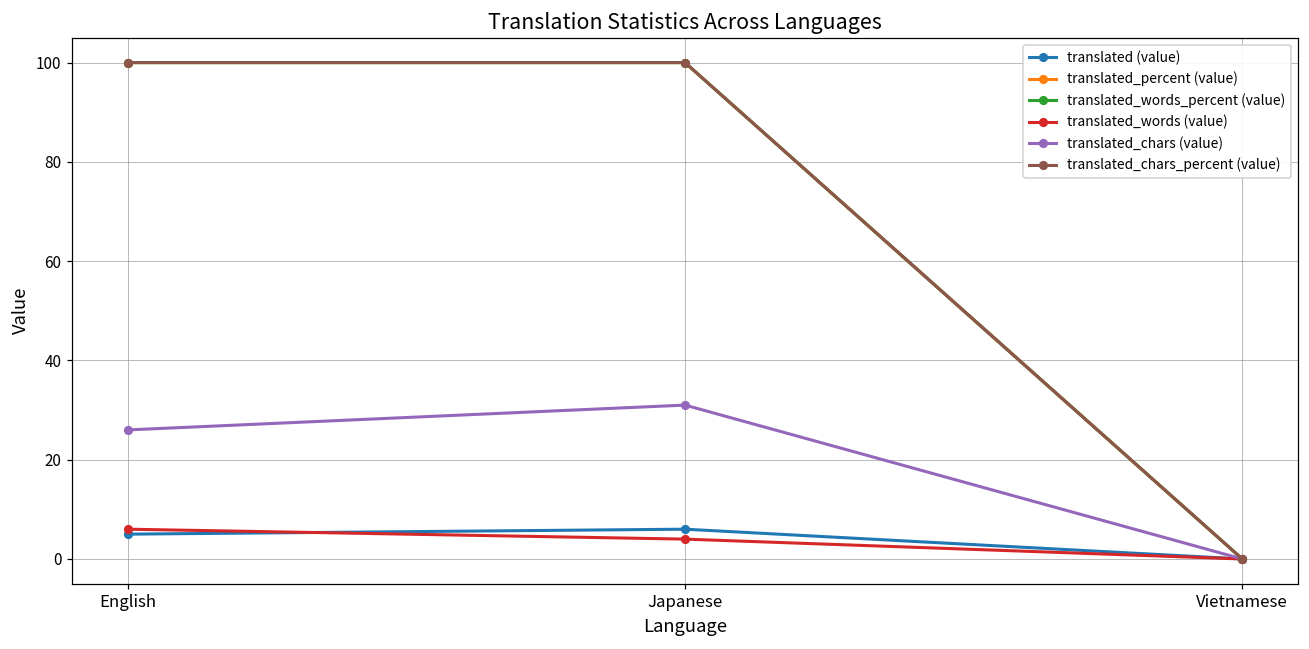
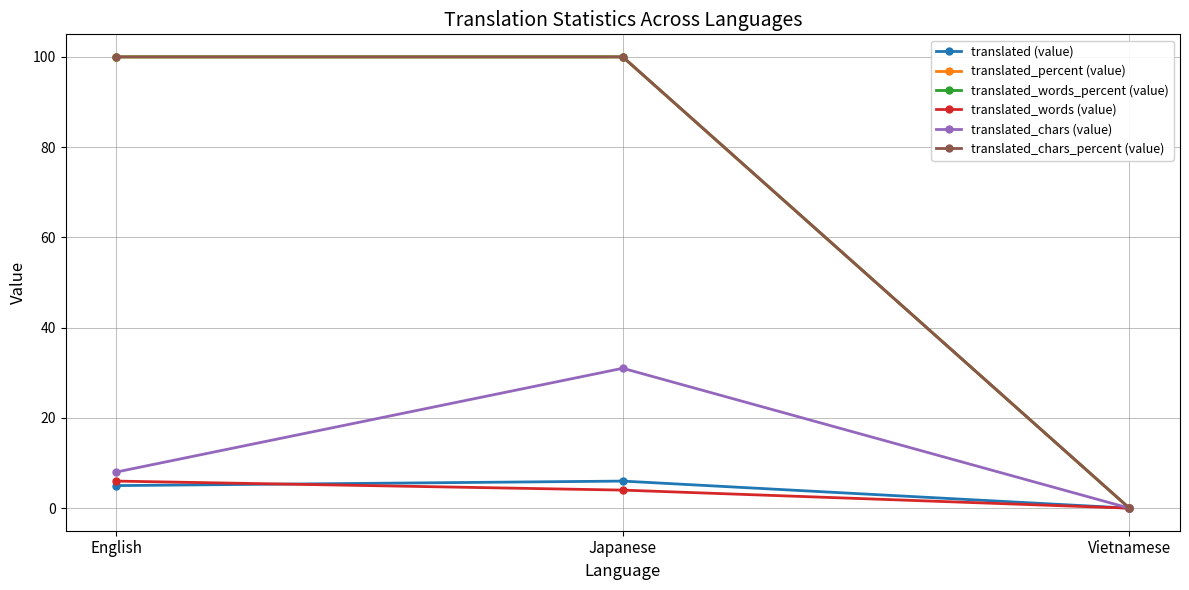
translated_chars (value), English: 26 -> 8
